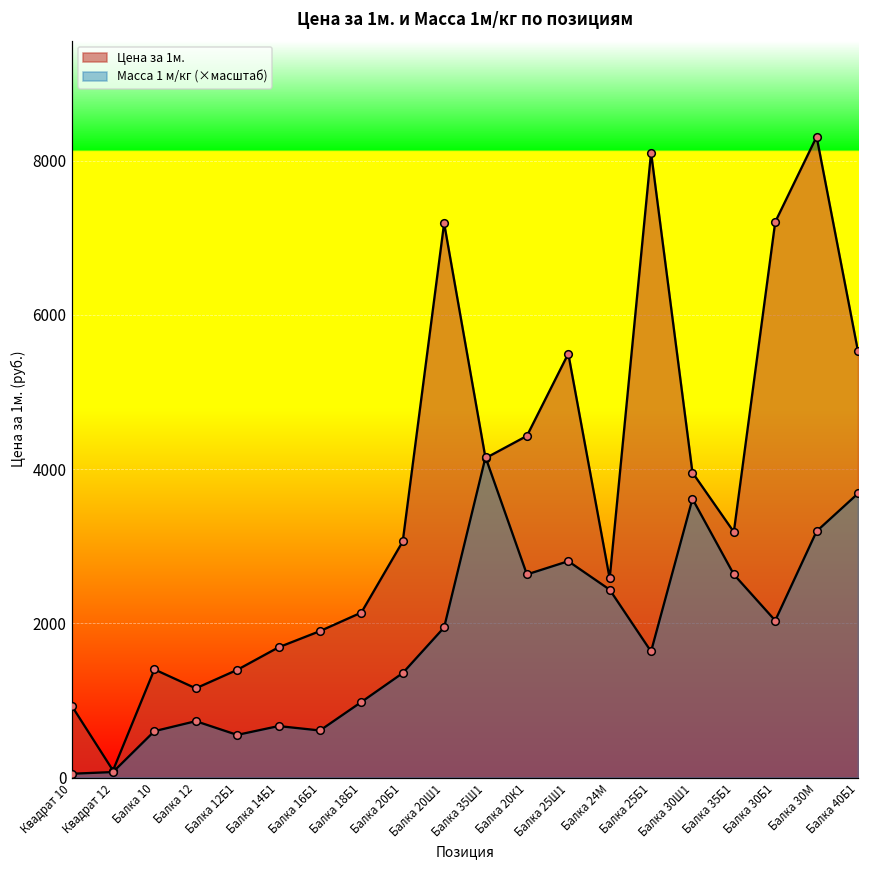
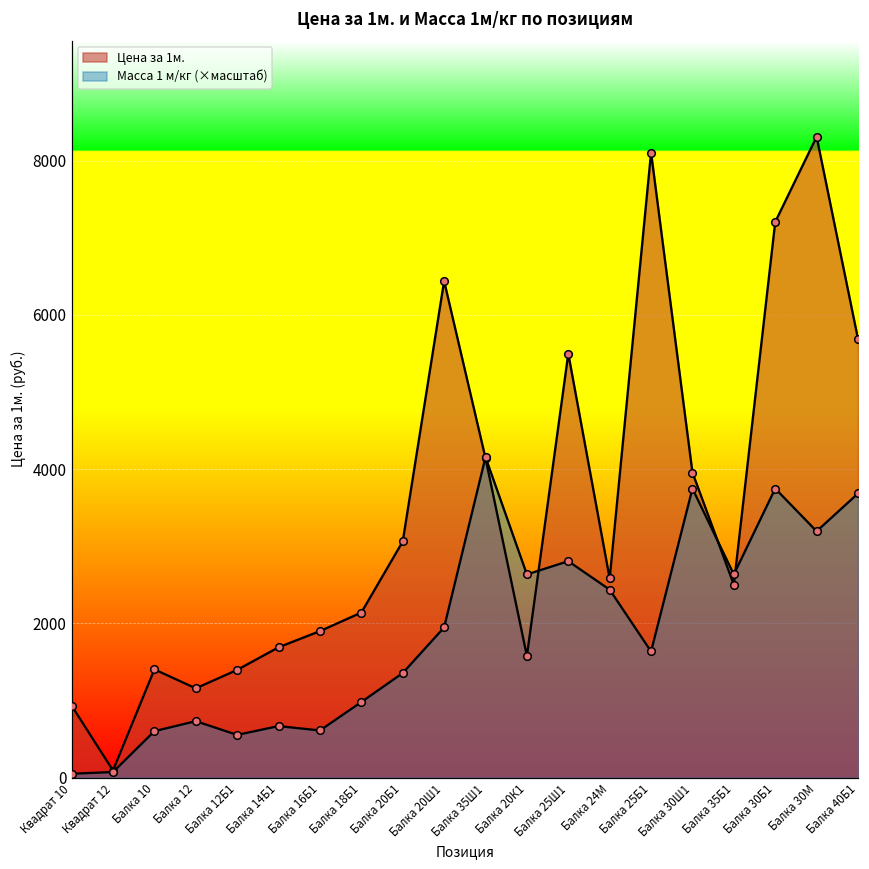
Цена за 1м., Балка 20Ш1: 7200 -> 6400
Цена за 1м., Балка 20К1: 4400 -> 1600
Масса 1 м/кг (×масштаб), Балка 30Ш1: 3600 -> 3700
Цена за 1м., Балка 35Б1: 3200 -> 2500
Масса 1 м/кг (×масштаб), Балка 30Б1: 2000 -> 3700
Цена за 1м., Балка 40Б1: 5500 -> 5700
